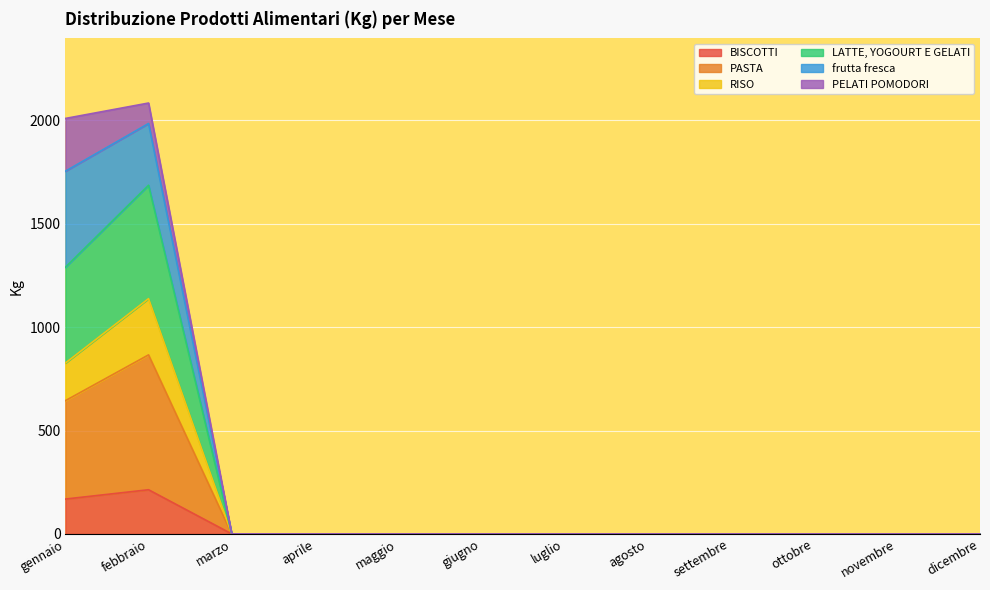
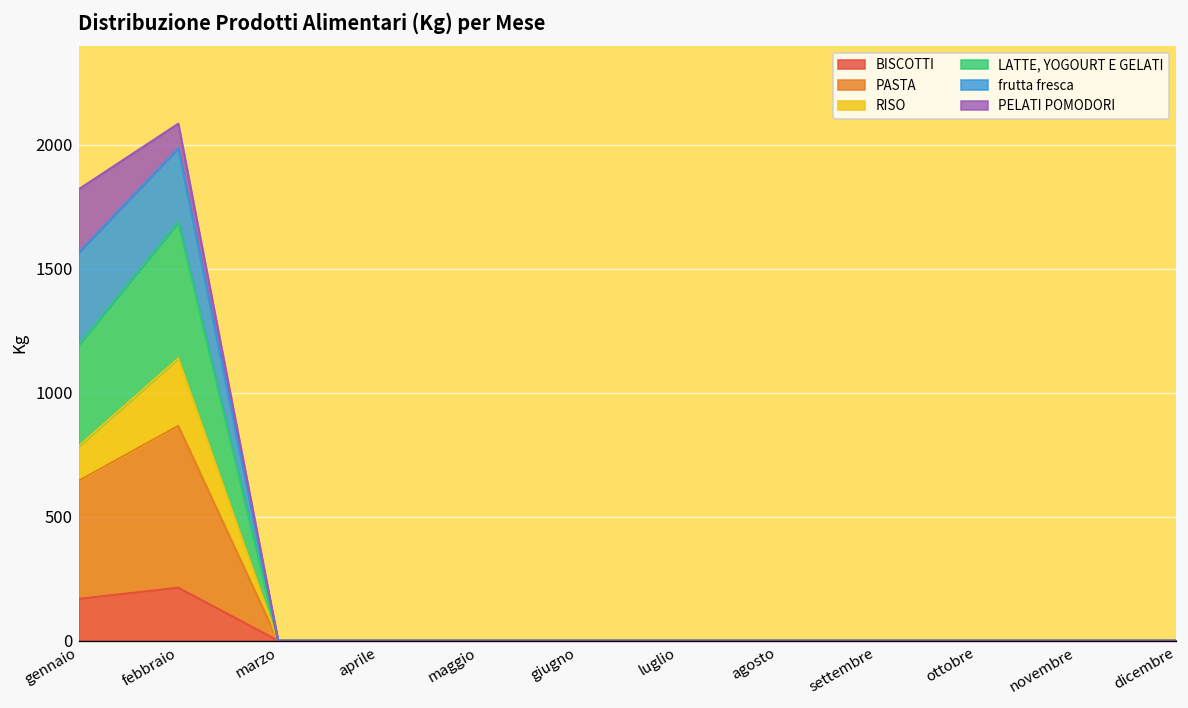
RISO, gennaio: 180 -> 140
LATTE, YOGOURT E GELATI, gennaio: 460 -> 410
frutta fresca, gennaio: 460 -> 370
